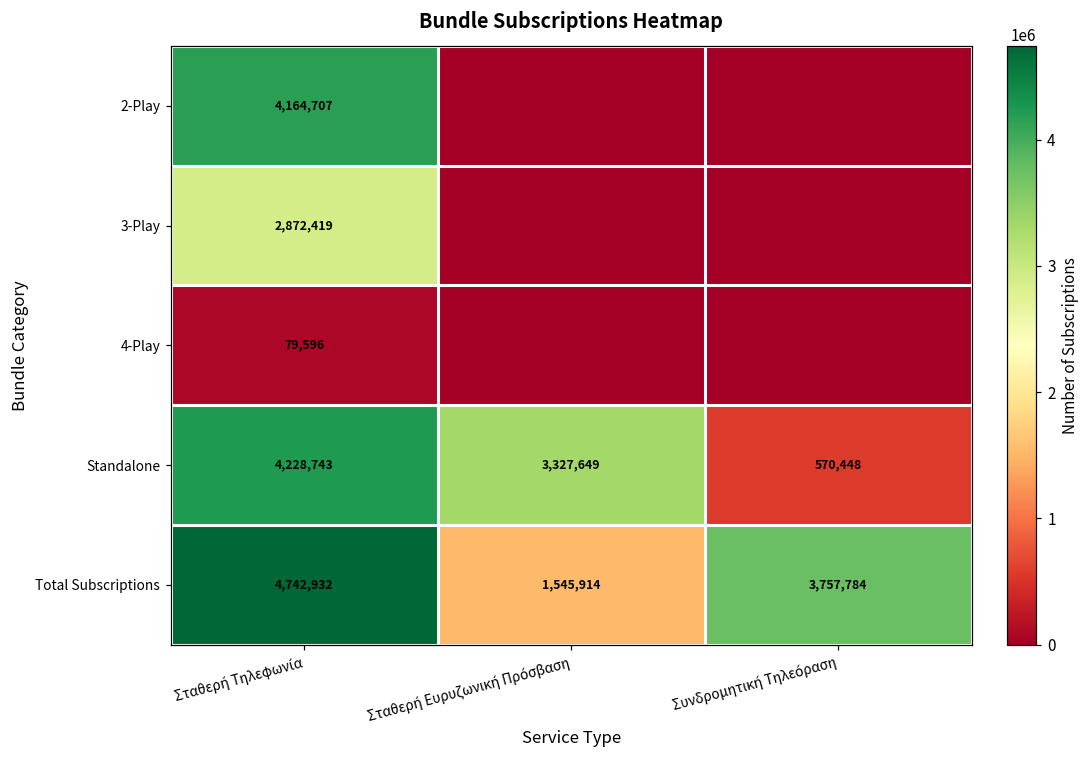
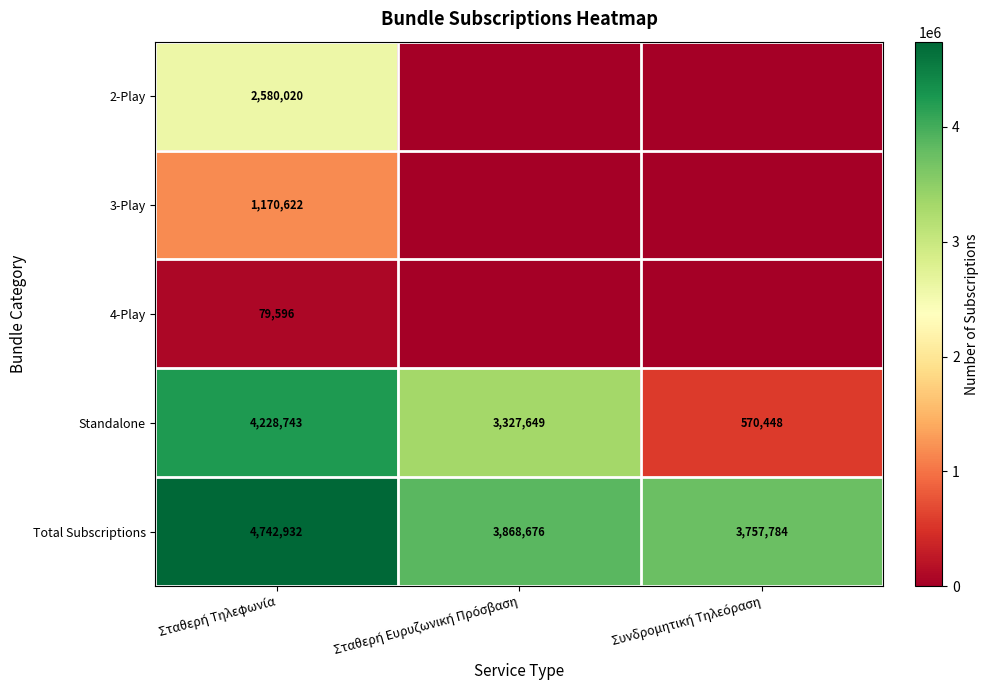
2-Play, Σταθερή Τηλεφωνία: 4,164,707 -> 2,580,020
3-Play, Σταθερή Τηλεφωνία: 2,872,419 -> 1,170,622
Total Subscriptions, Σταθερή Ευρυζωνική Πρόσβαση: 1,545,914 -> 3,868,676
